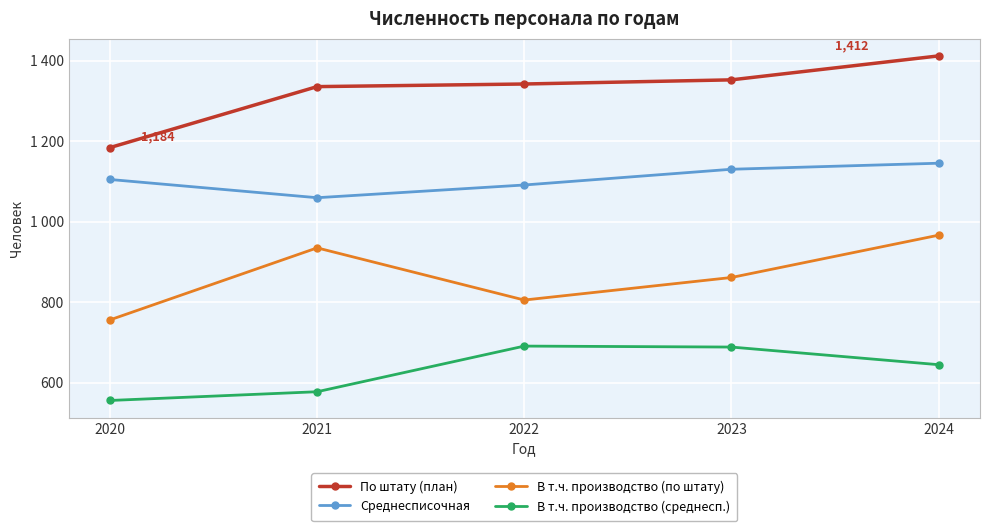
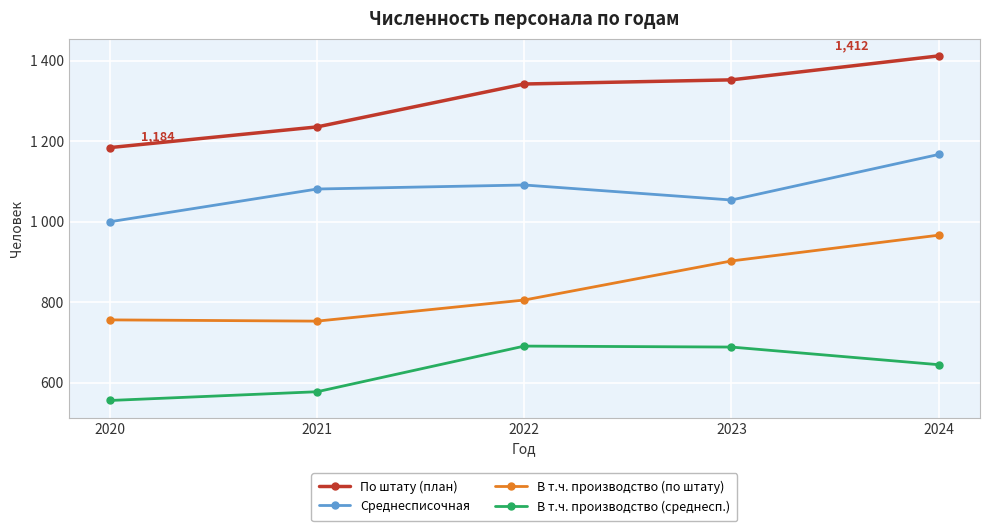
Среднесписочная, 2020: 1110 -> 1000
По штату (план), 2021: 1340 -> 1240
Среднесписочная, 2021: 1060 -> 1080
В т.ч. производство (по штату), 2021: 940 -> 750
Среднесписочная, 2023: 1130 -> 1050
В т.ч. производство (по штату), 2023: 860 -> 900
Среднесписочная, 2024: 1150 -> 1170
